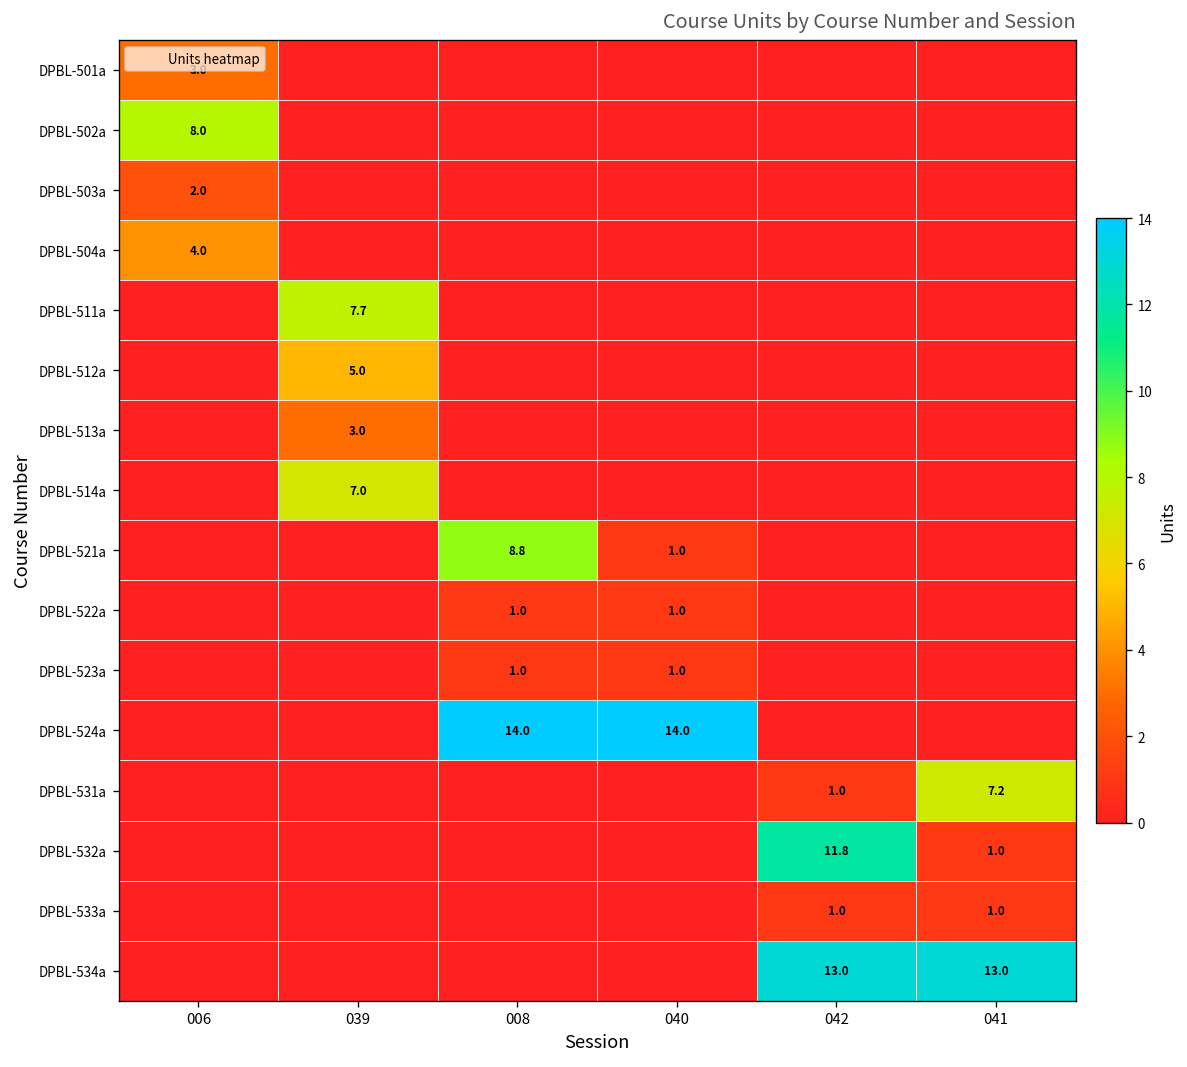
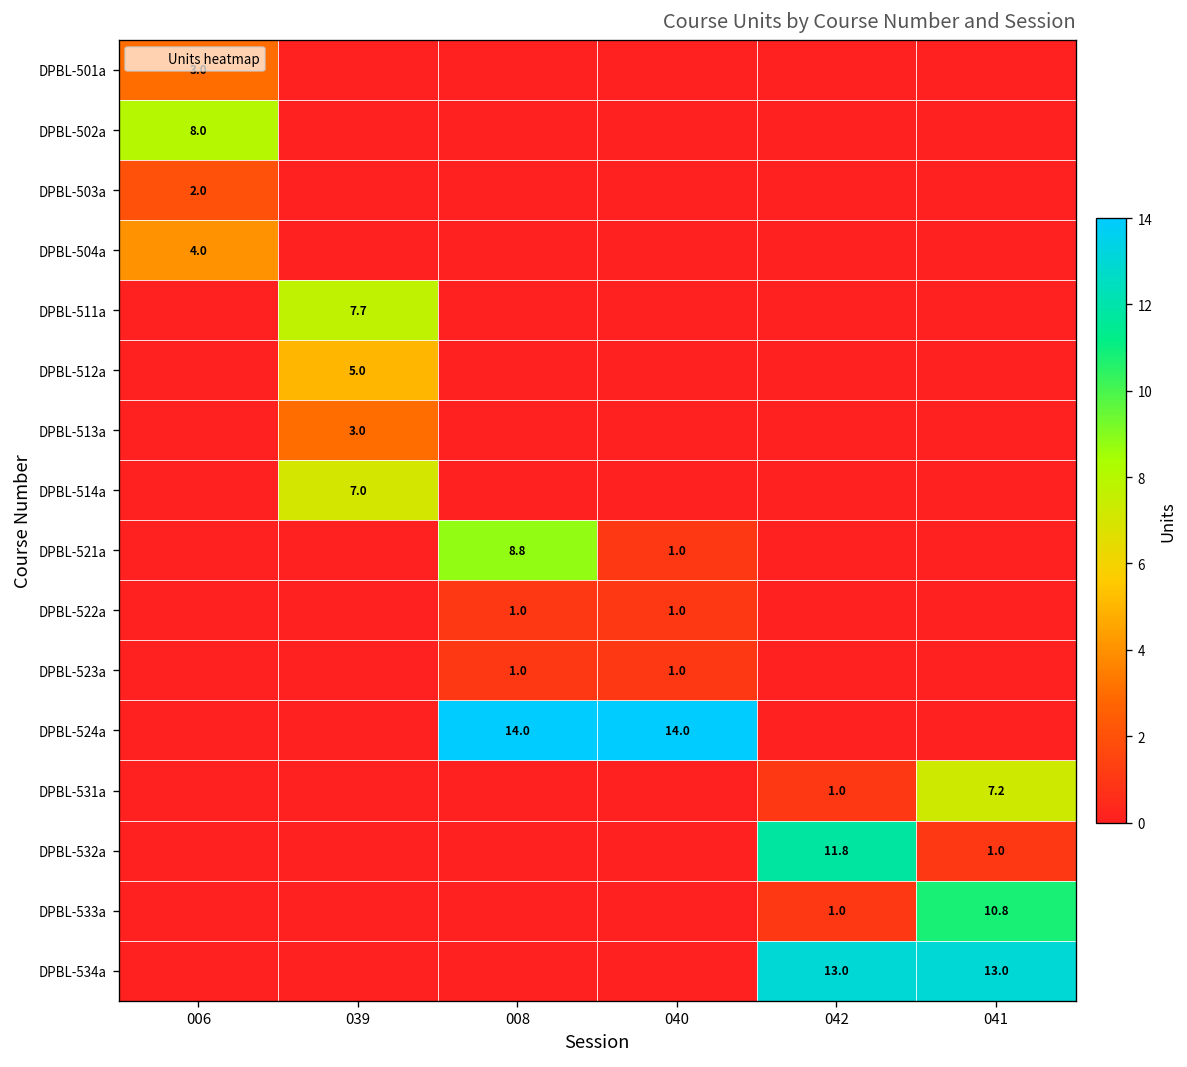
DPBL-533a, 041: 1.0 -> 10.8
